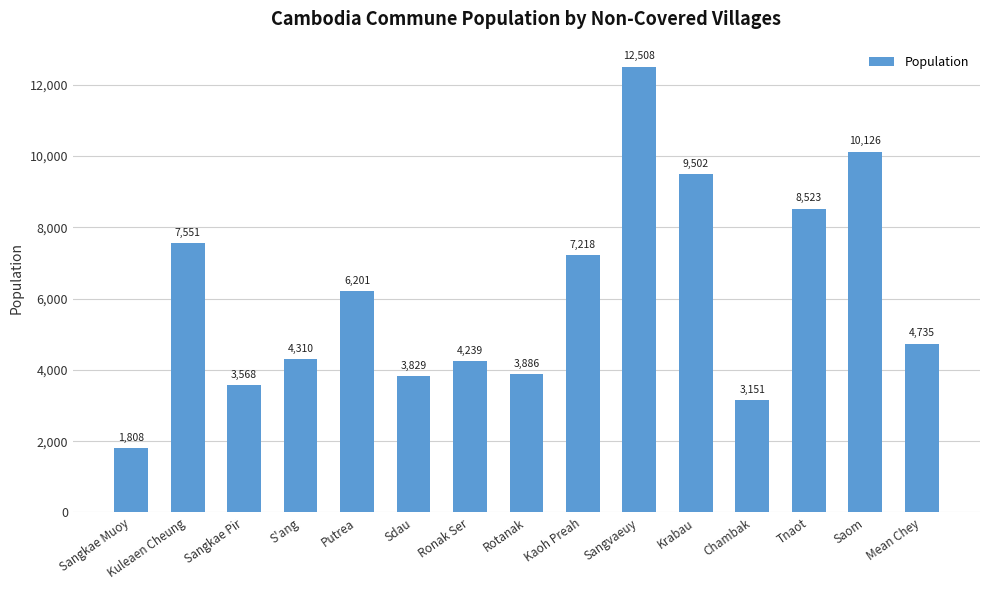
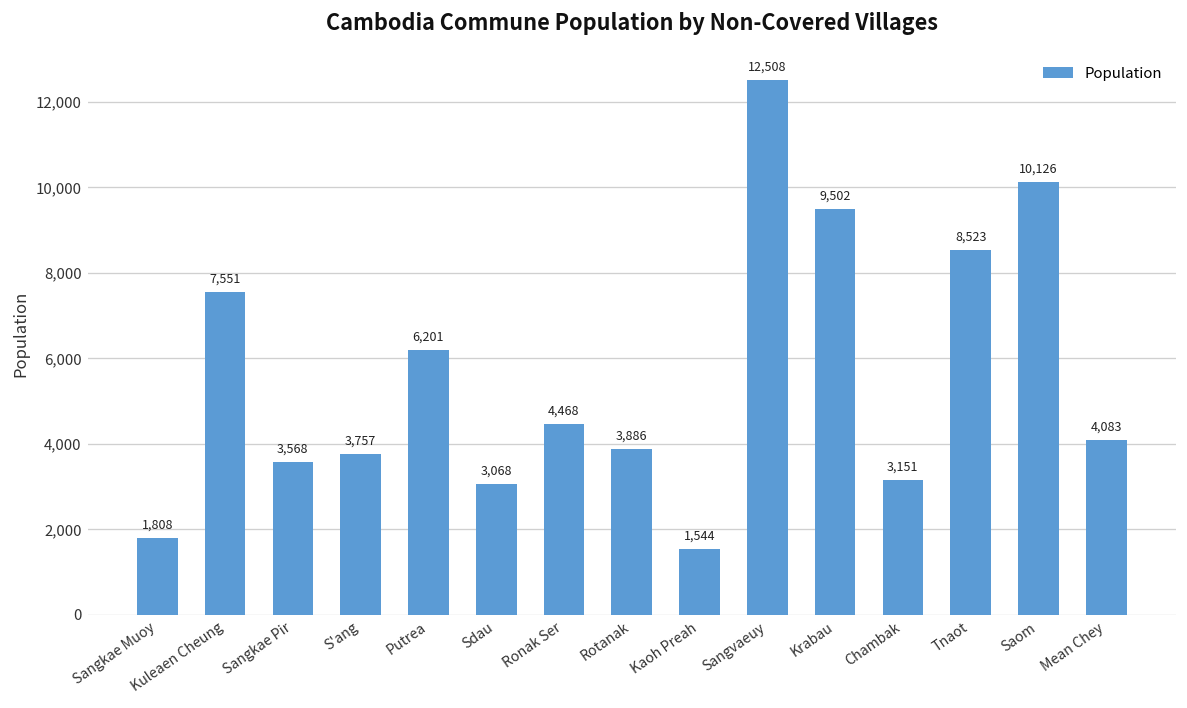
S'ang: 4,310 -> 3,757
Sdau: 3,829 -> 3,068
Ronak Ser: 4,239 -> 4,468
Kaoh Preah: 7,218 -> 1,544
Mean Chey: 4,735 -> 4,083
